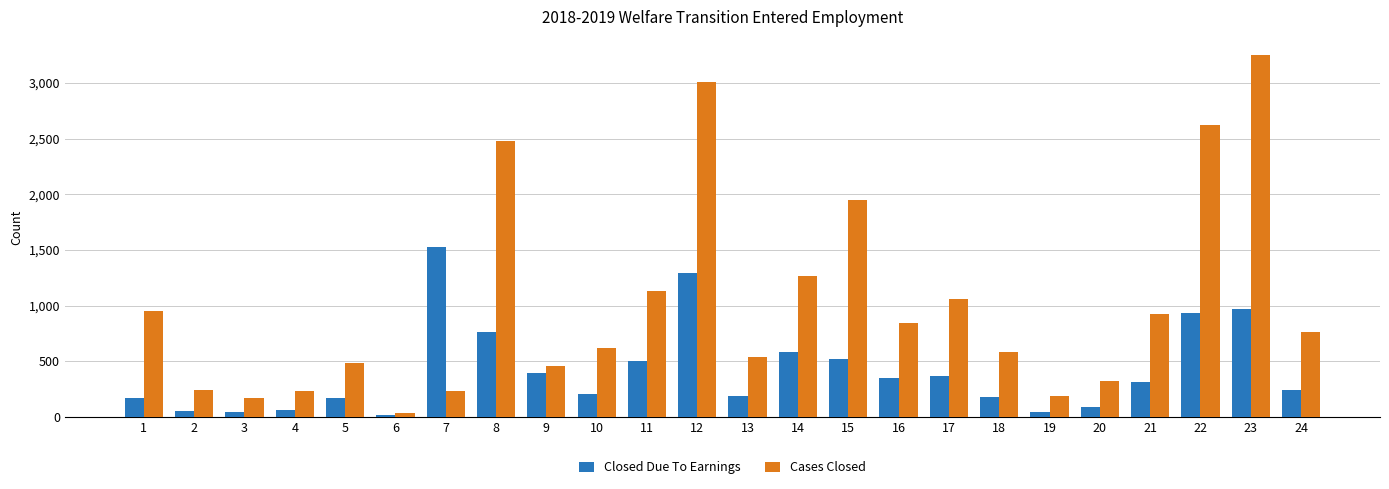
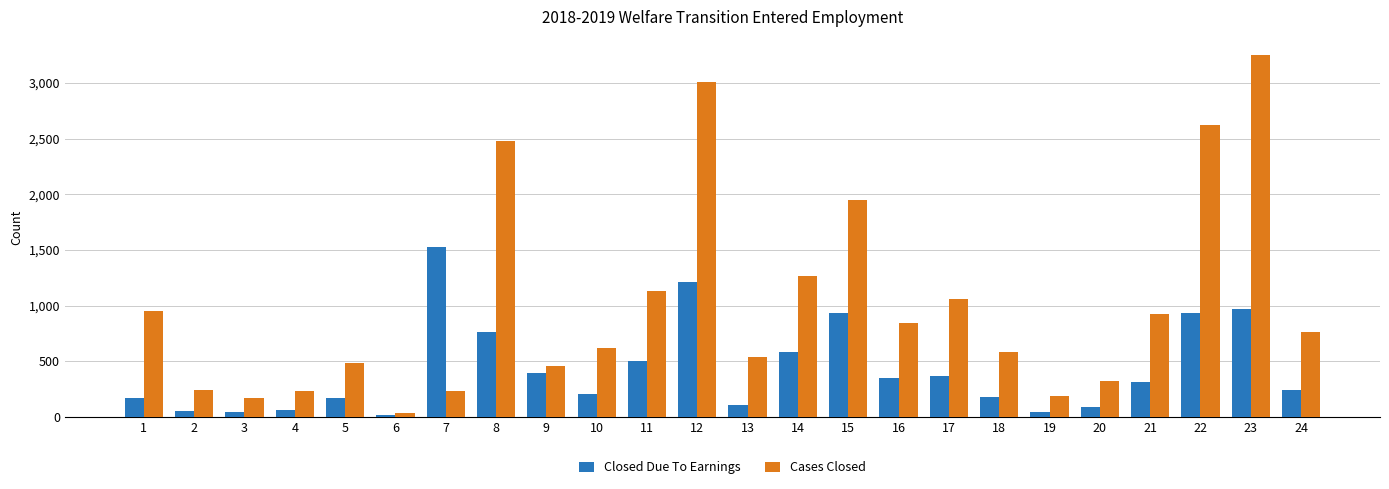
Closed Due To Earnings, 12: 1,300 -> 1,210
Closed Due To Earnings, 13: 190 -> 100
Closed Due To Earnings, 15: 520 -> 930
